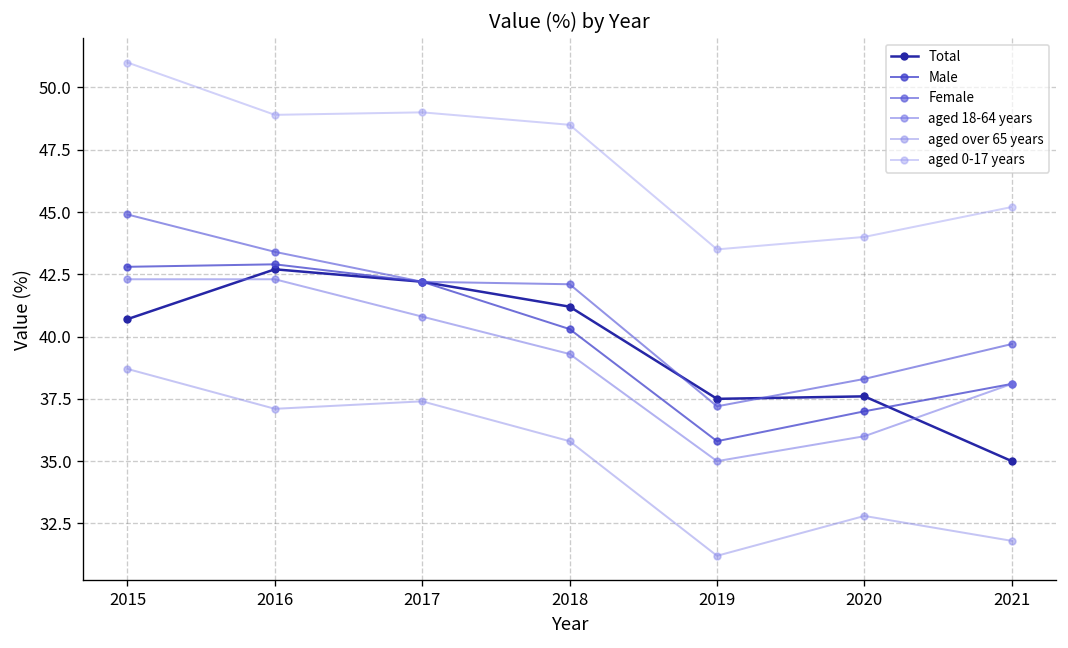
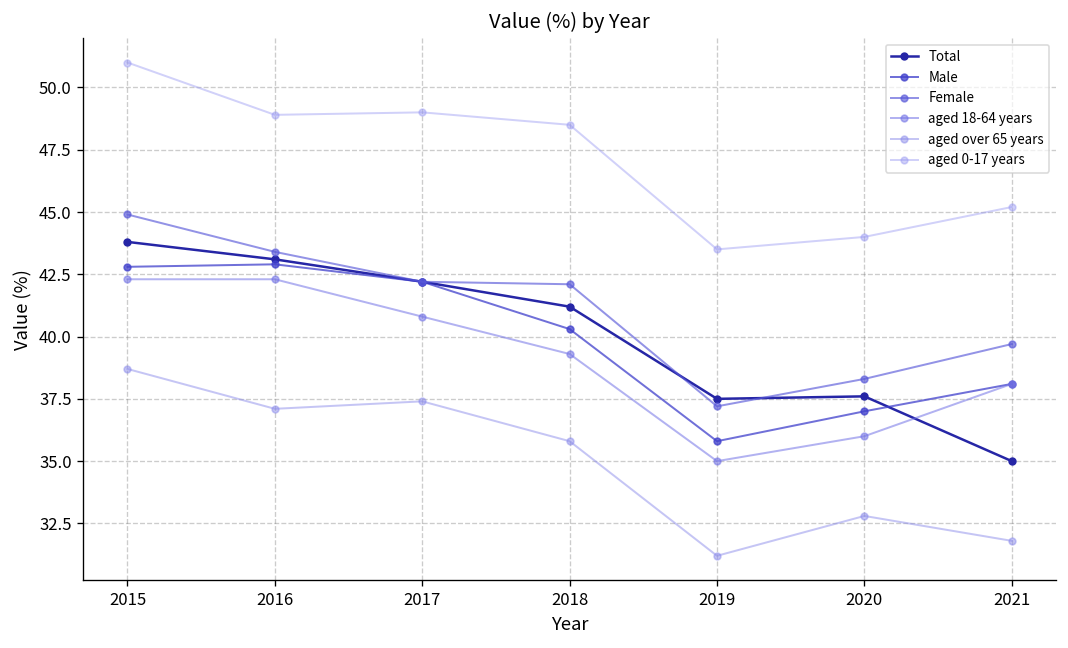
Total, 2015: 40.7 -> 43.8
Total, 2016: 42.7 -> 43.1
